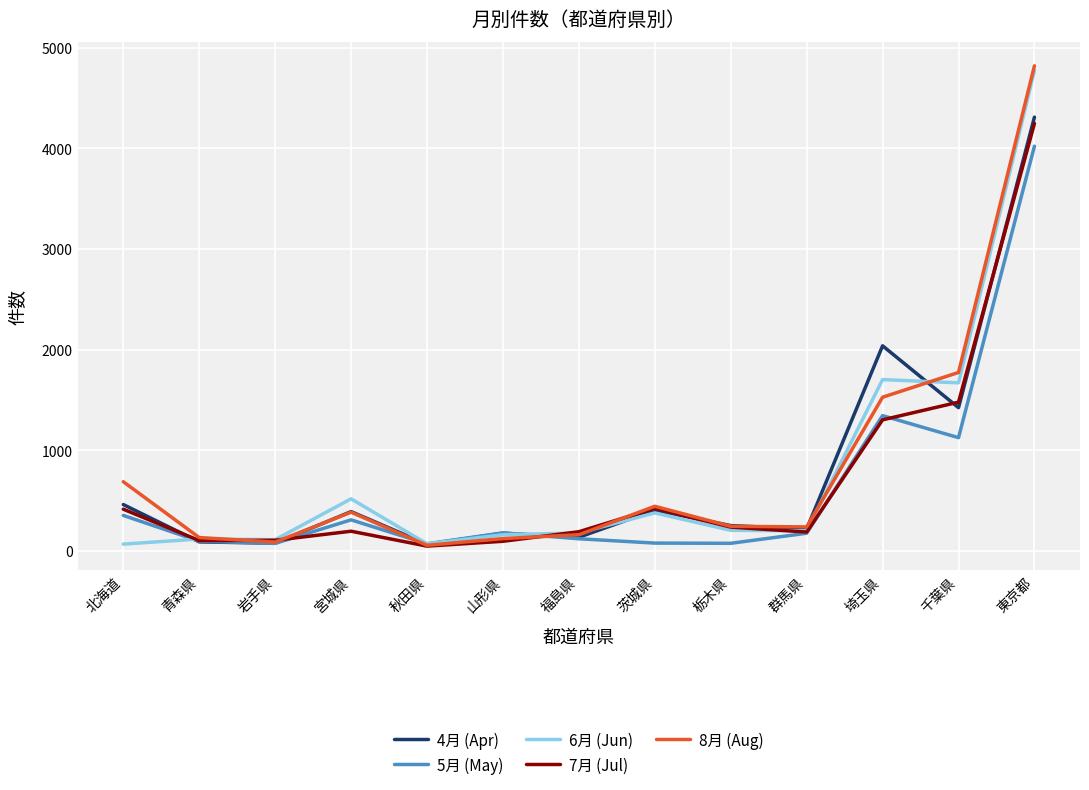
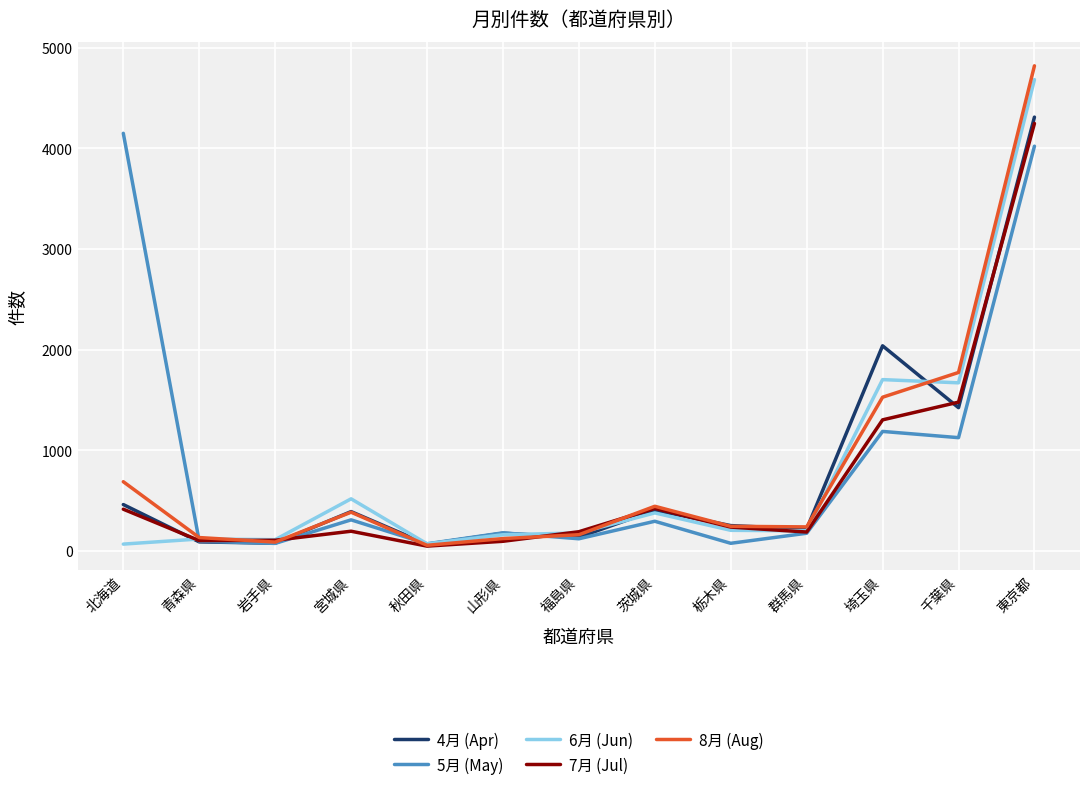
5月 (May), 北海道: 350 -> 4150
5月 (May), 茨城県: 80 -> 290
5月 (May), 埼玉県: 1340 -> 1190
6月 (Jun), 東京都: 4770 -> 4680
